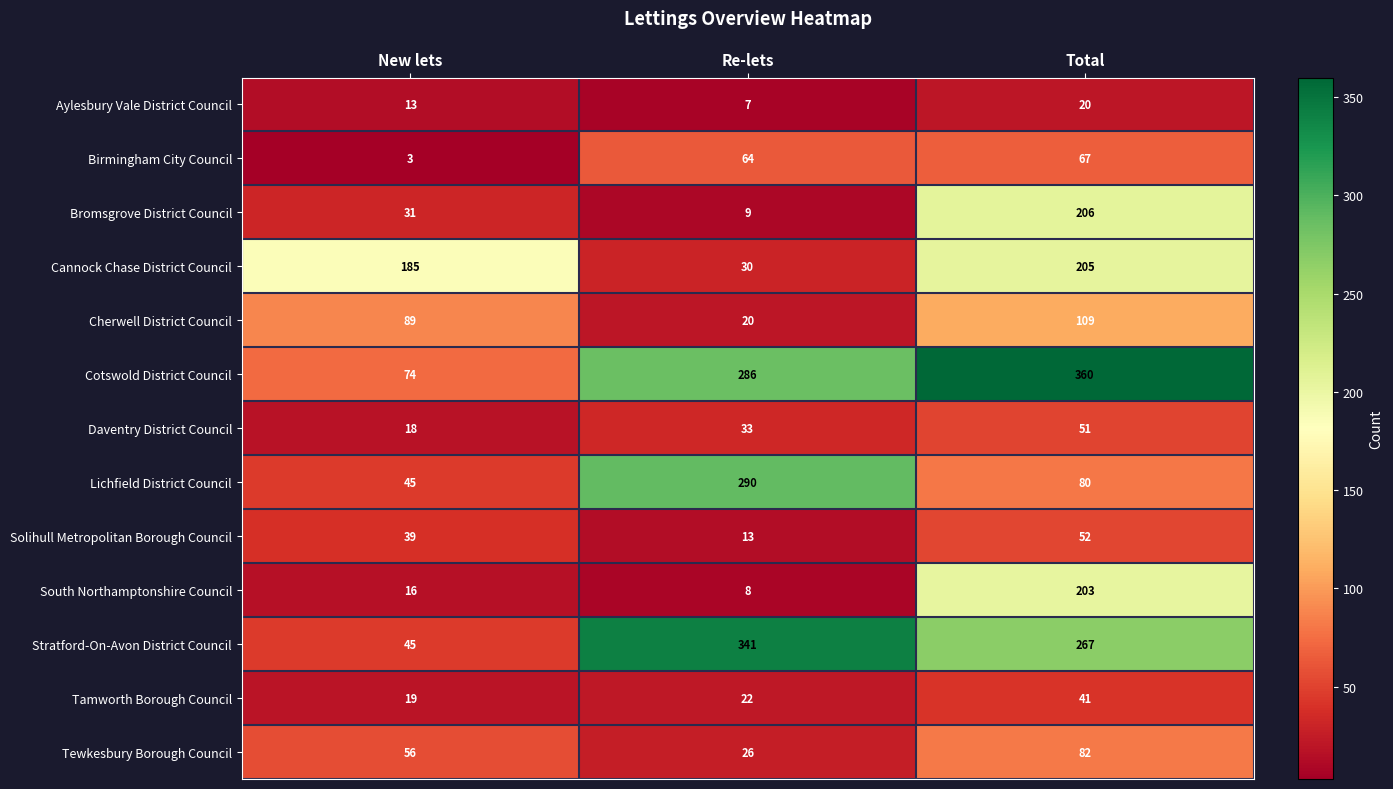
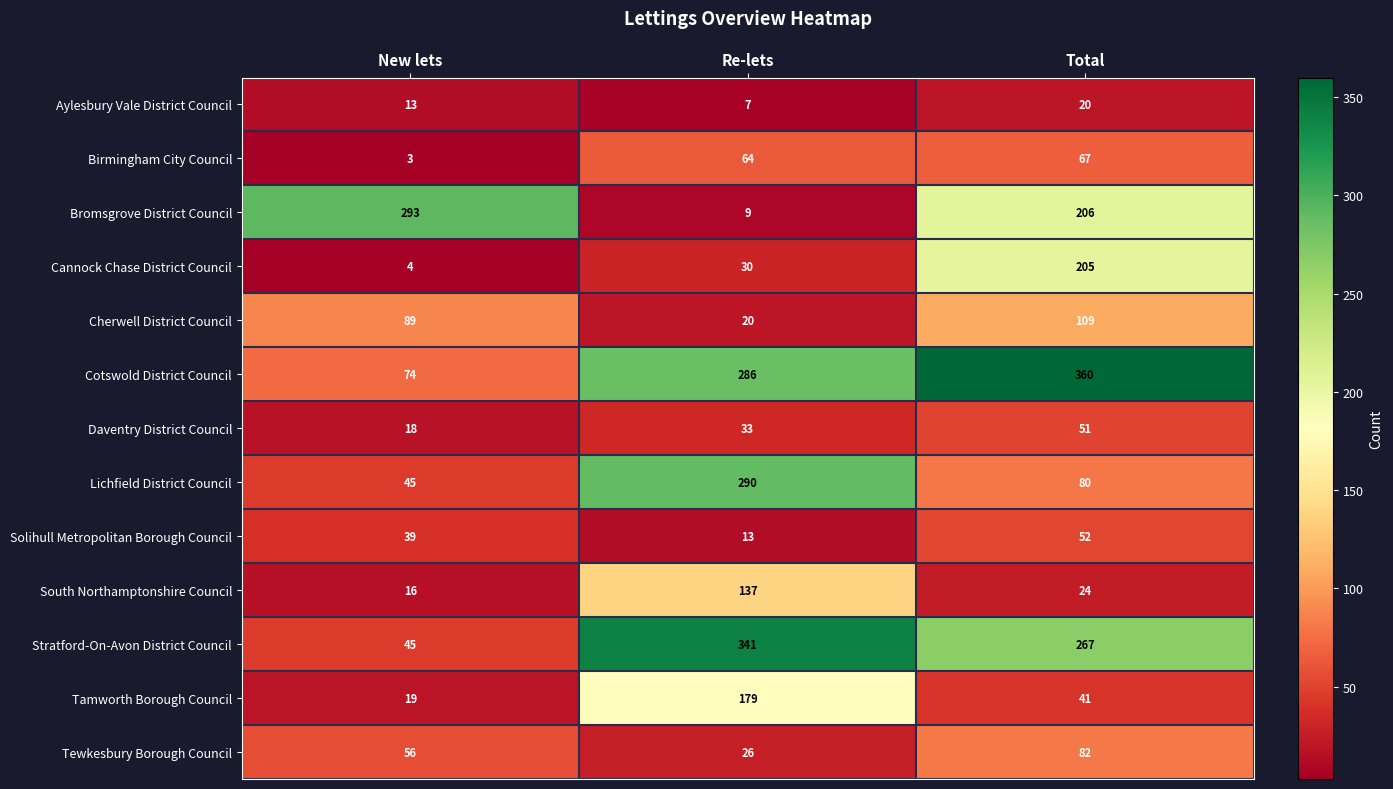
Bromsgrove District Council, New lets: 31 -> 293
Cannock Chase District Council, New lets: 185 -> 4
South Northamptonshire Council, Re-lets: 8 -> 137
South Northamptonshire Council, Total: 203 -> 24
Tamworth Borough Council, Re-lets: 22 -> 179
